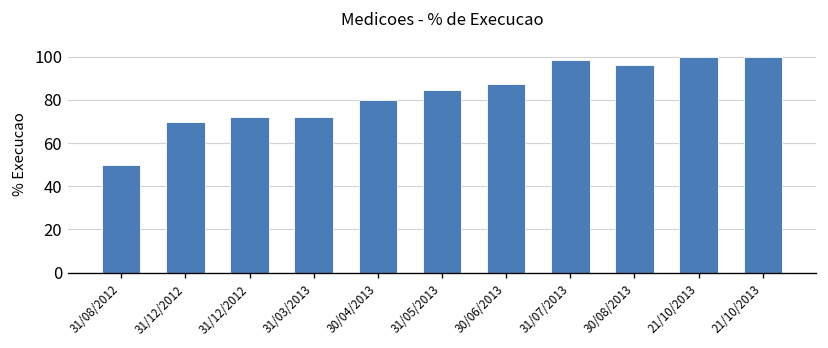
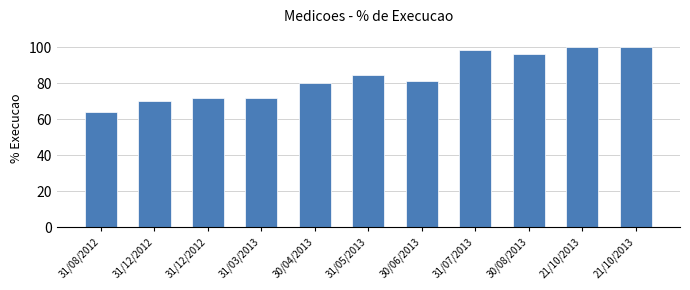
31/08/2012: 50 -> 64
30/06/2013: 87 -> 81
